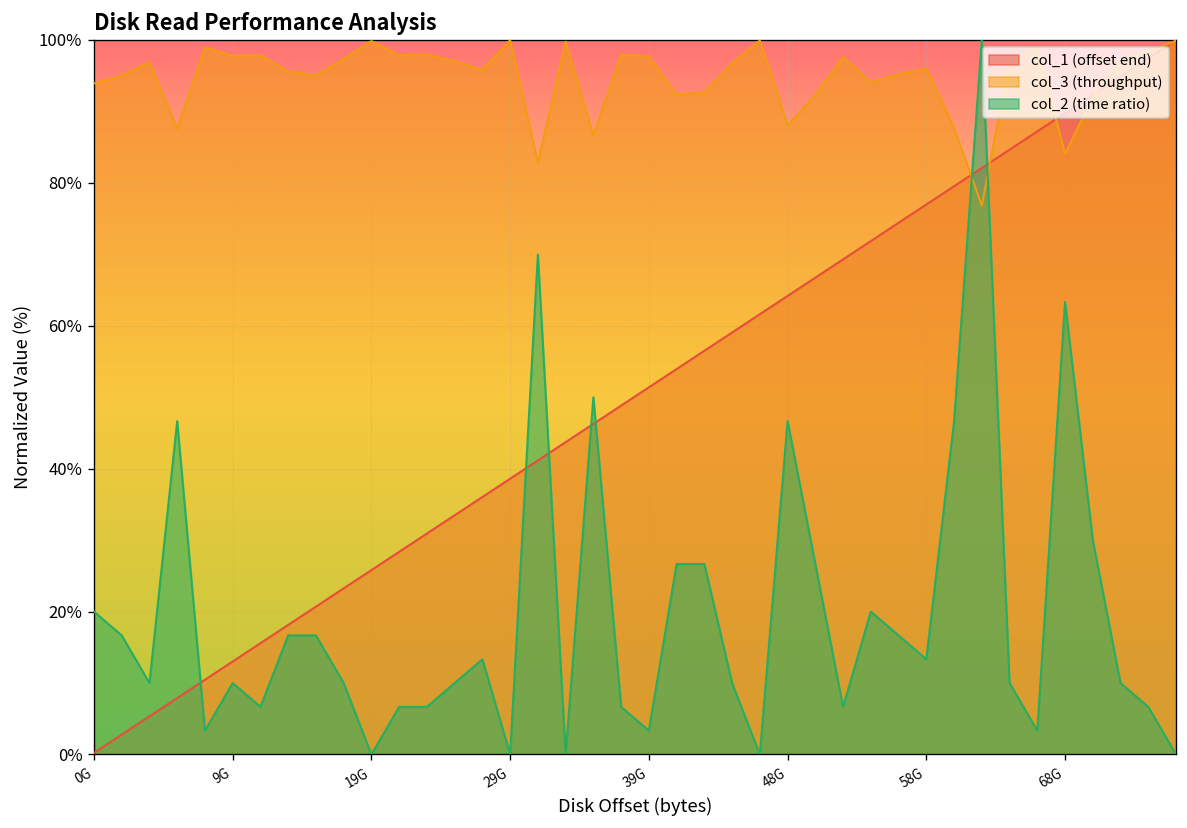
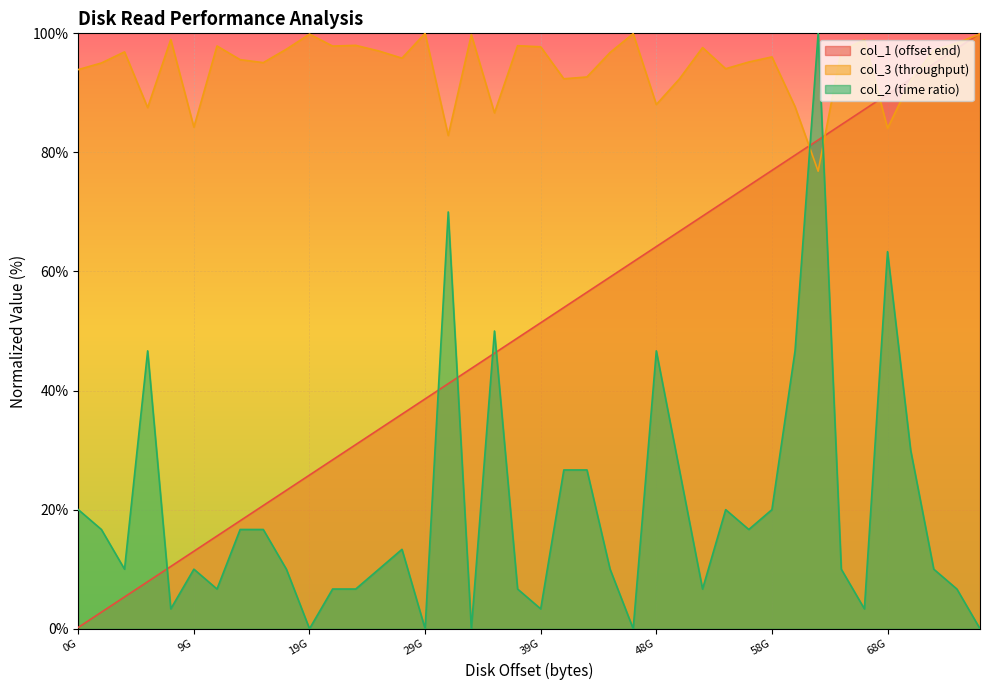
col_3 (throughput), 9G: 98% -> 84%
col_2 (time ratio), 58G: 13% -> 20%
